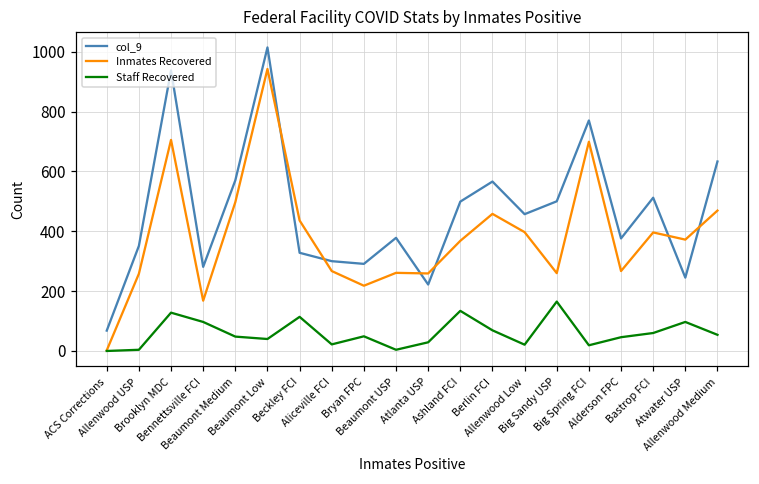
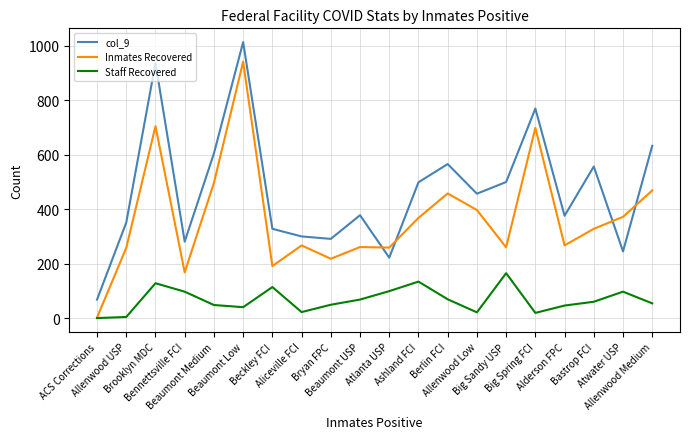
col_9, Beaumont Medium: 570 -> 610
Inmates Recovered, Beckley FCI: 440 -> 190
Staff Recovered, Beaumont USP: 0 -> 70
Staff Recovered, Atlanta USP: 30 -> 100
col_9, Bastrop FCI: 510 -> 560
Inmates Recovered, Bastrop FCI: 400 -> 330
